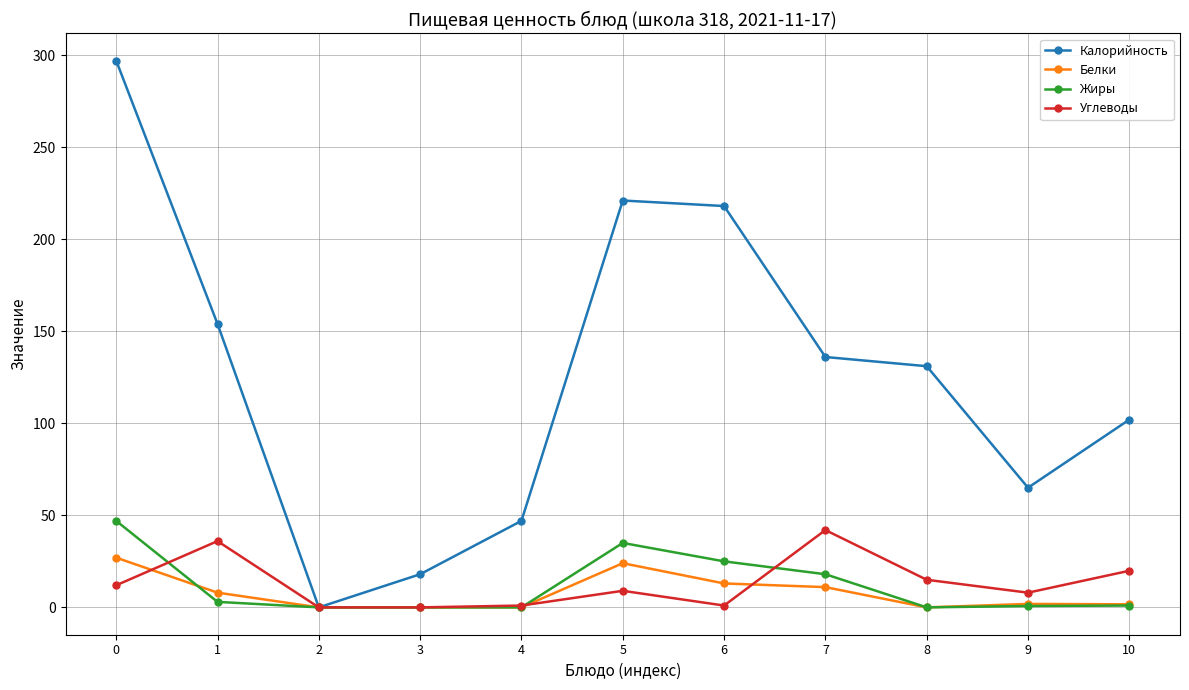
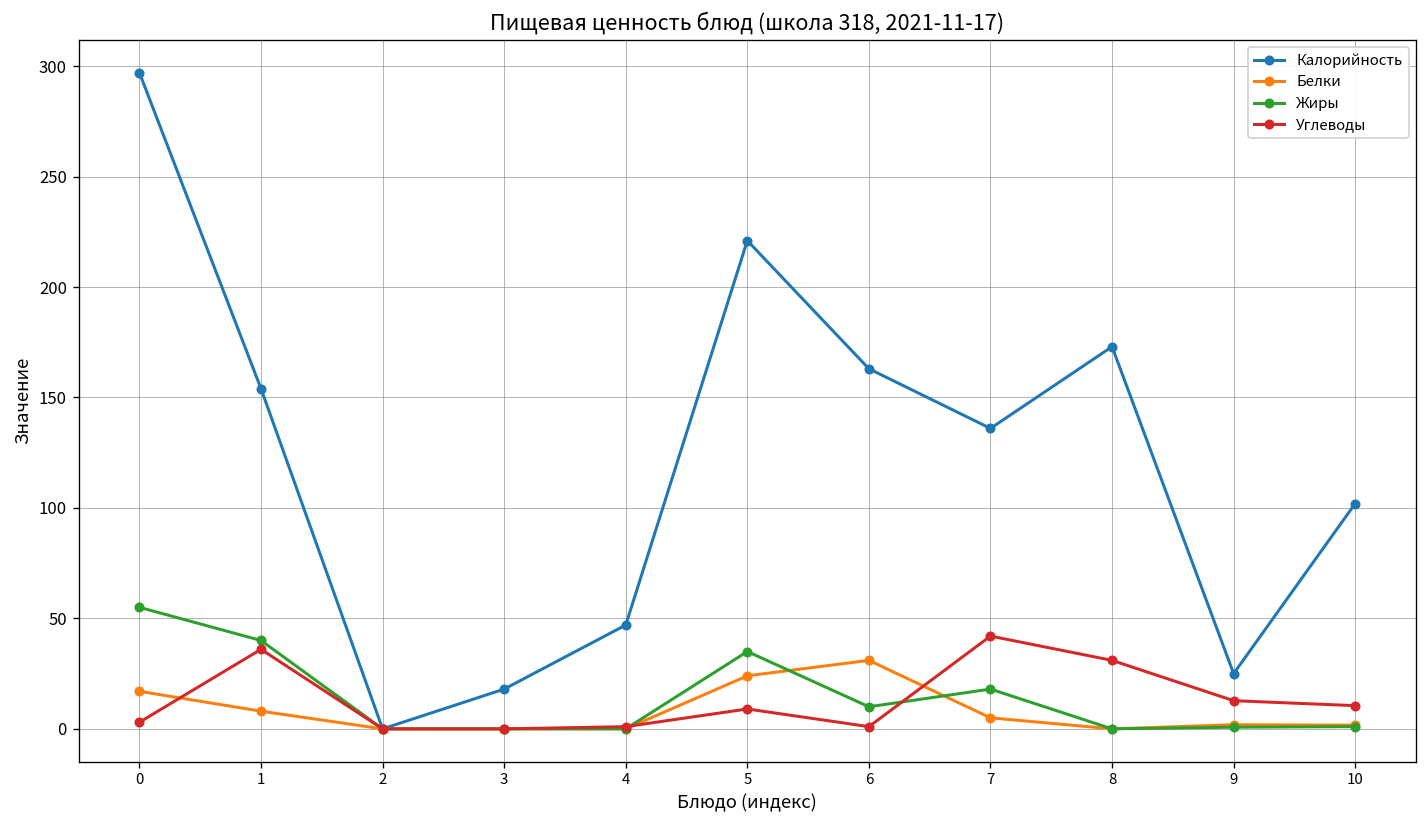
Белки, 0: 27 -> 17
Жиры, 0: 47 -> 55
Углеводы, 0: 12 -> 3
Жиры, 1: 3 -> 40
Калорийность, 6: 218 -> 163
Белки, 6: 13 -> 31
Жиры, 6: 25 -> 10
Белки, 7: 11 -> 5
Калорийность, 8: 131 -> 173
Углеводы, 8: 15 -> 31
Калорийность, 9: 65 -> 25
Углеводы, 9: 8 -> 13
Углеводы, 10: 20 -> 11
